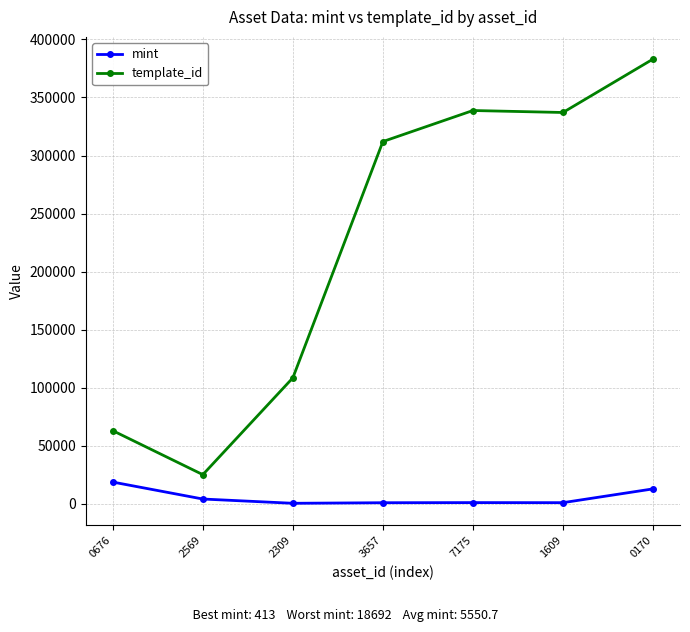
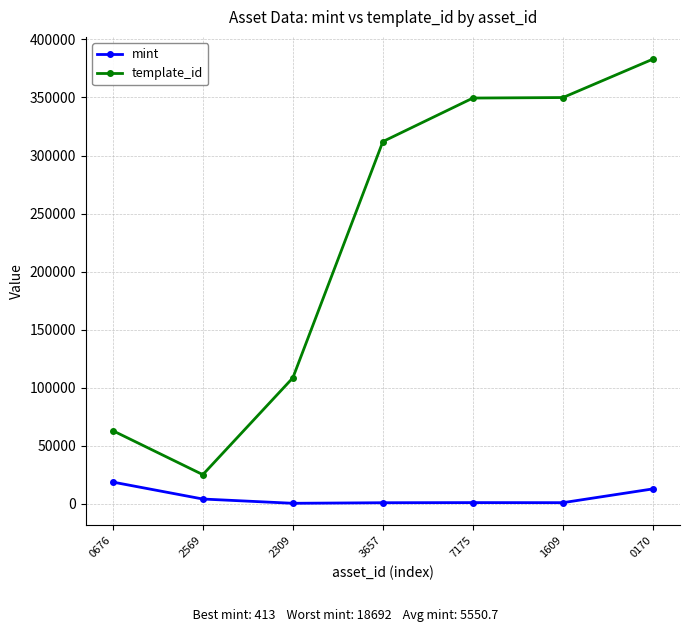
template_id, 7175: 339000 -> 350000
template_id, 1609: 337000 -> 350000
